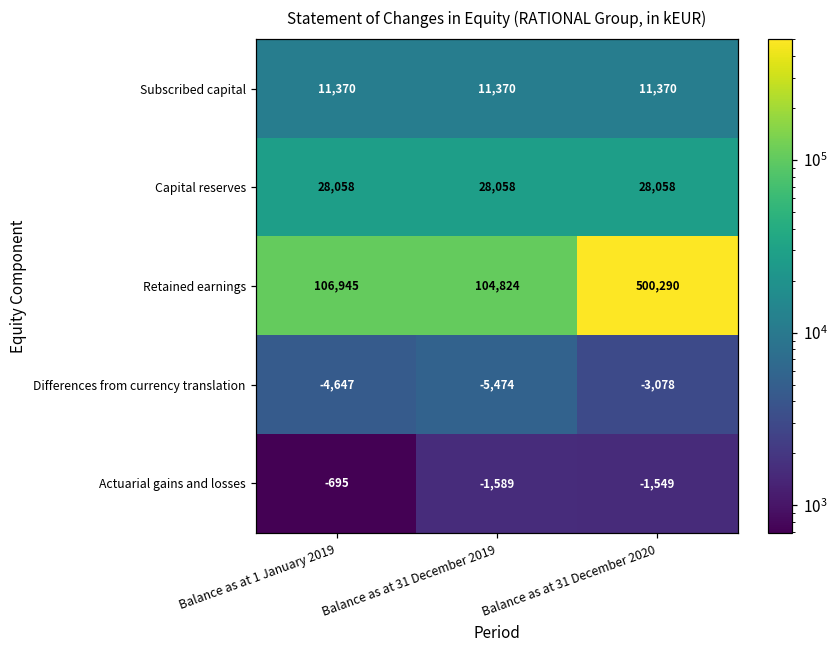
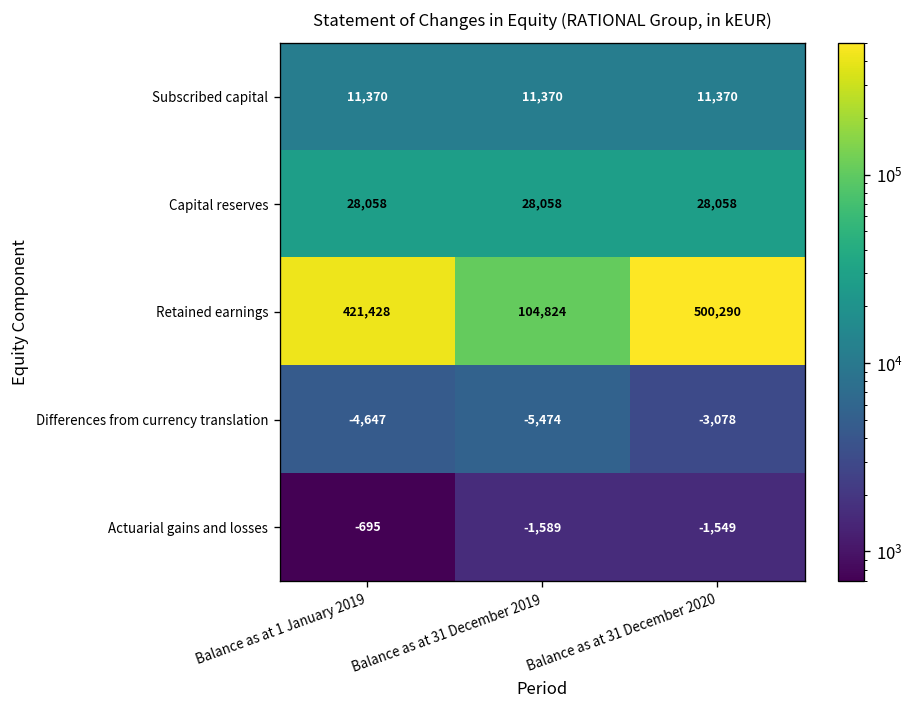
Retained earnings, Balance as at 1 January 2019: 106,945 -> 421,428
